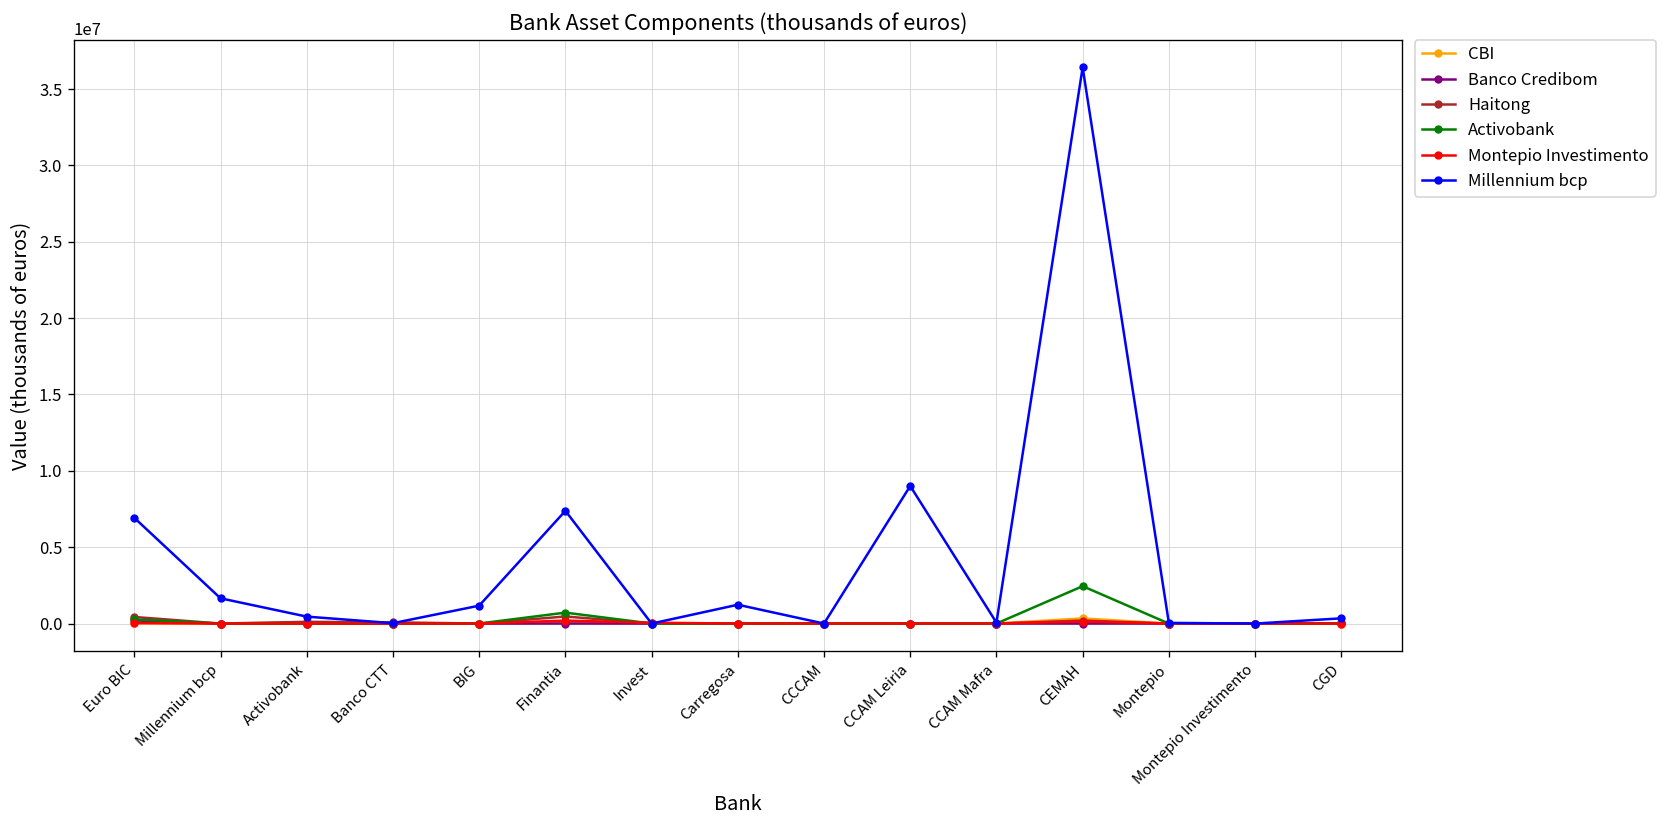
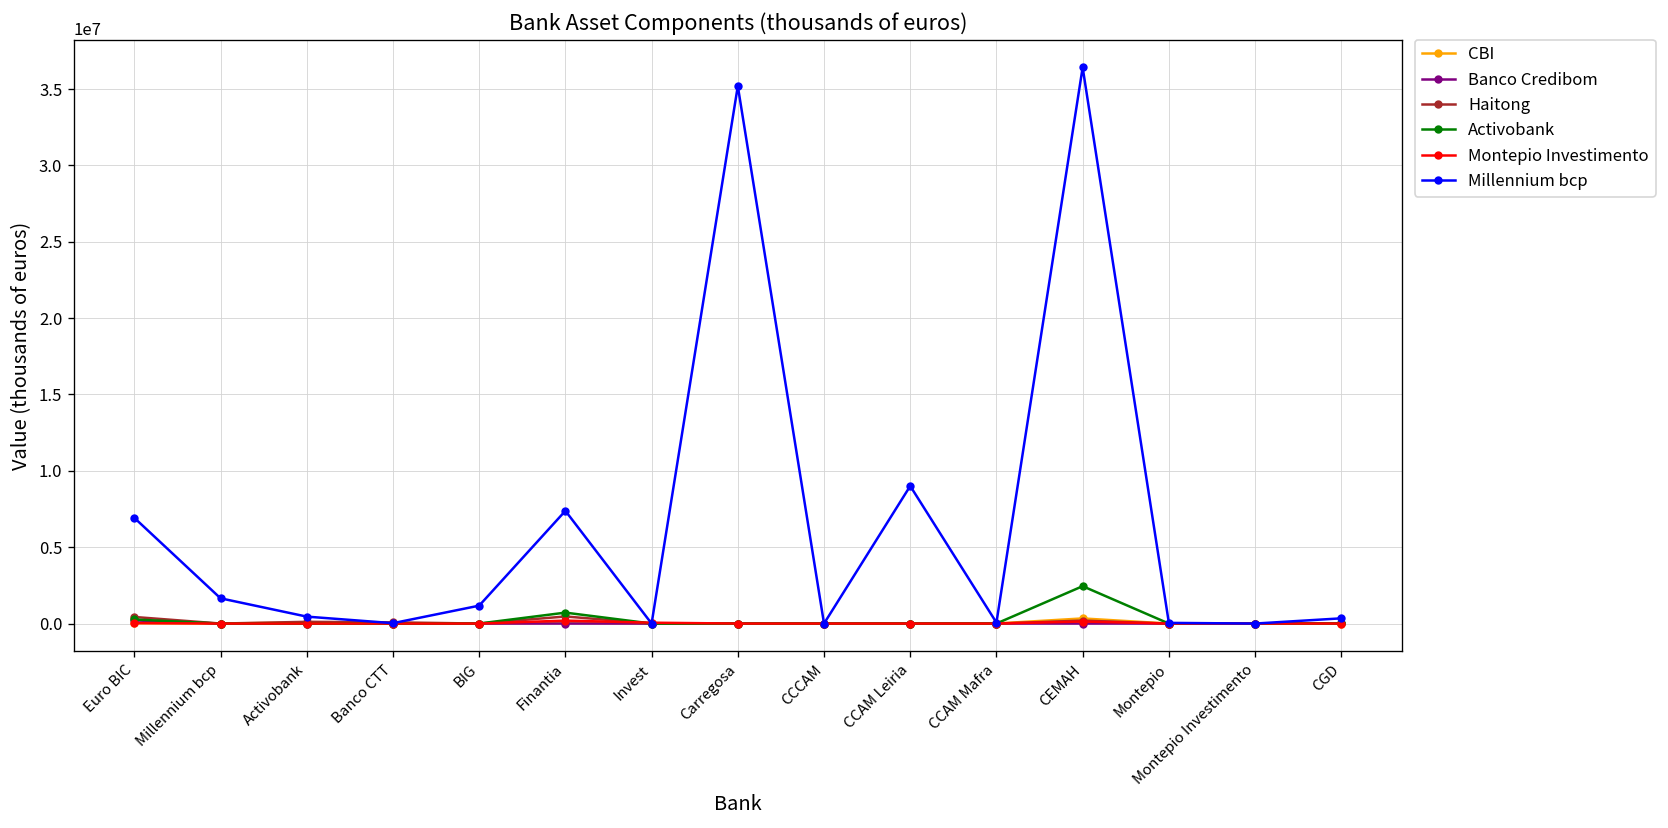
Millennium bcp, Carregosa: 1200000 -> 35200000
